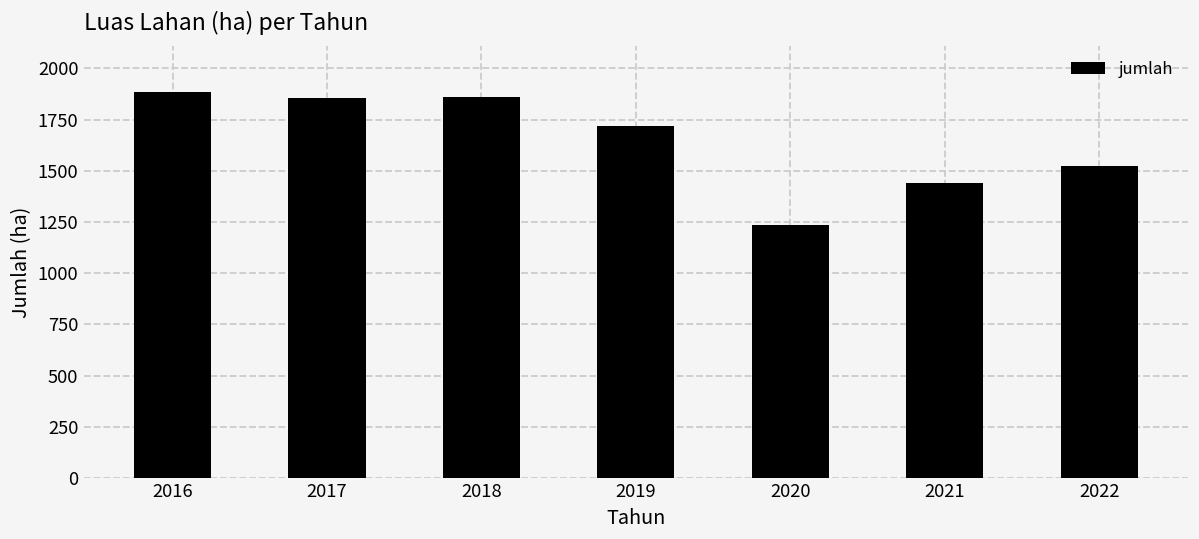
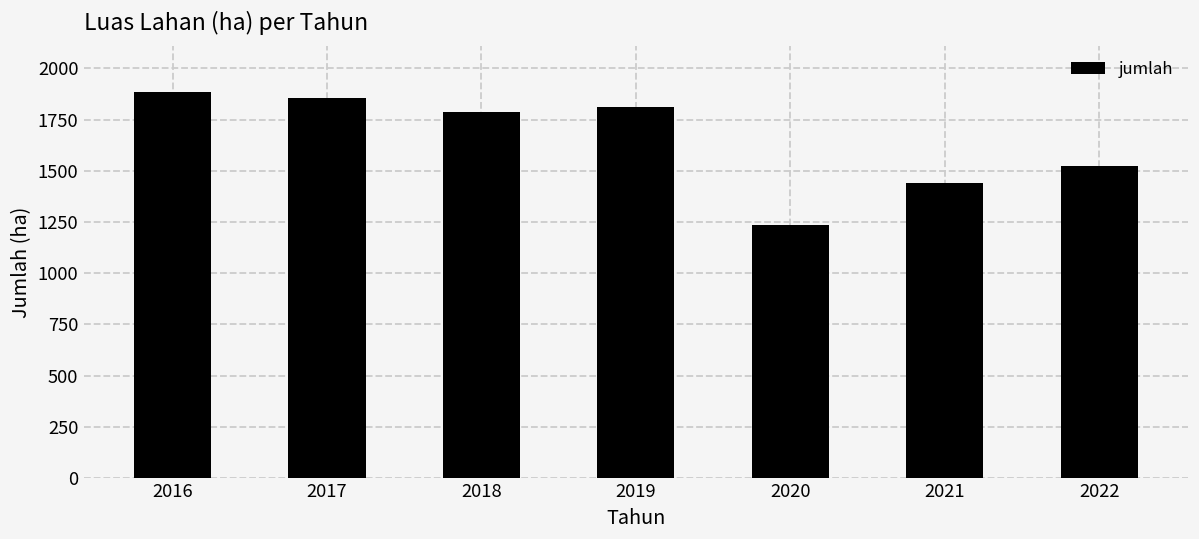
2018: 1860 -> 1790
2019: 1720 -> 1810
